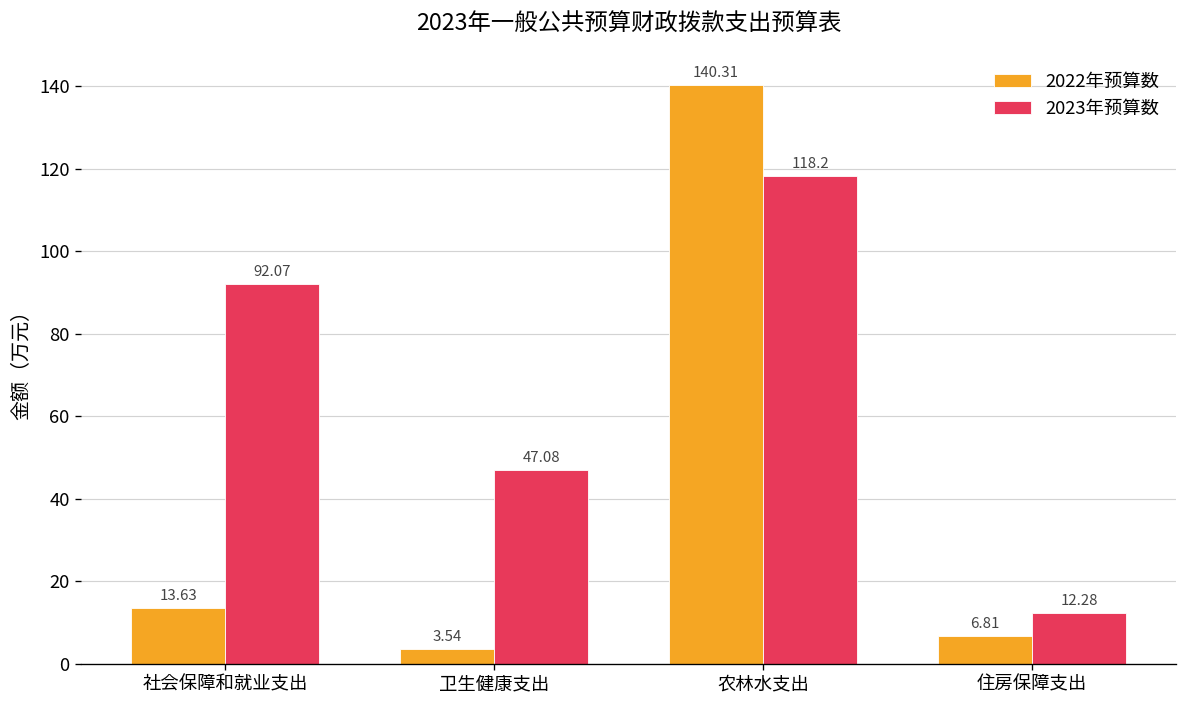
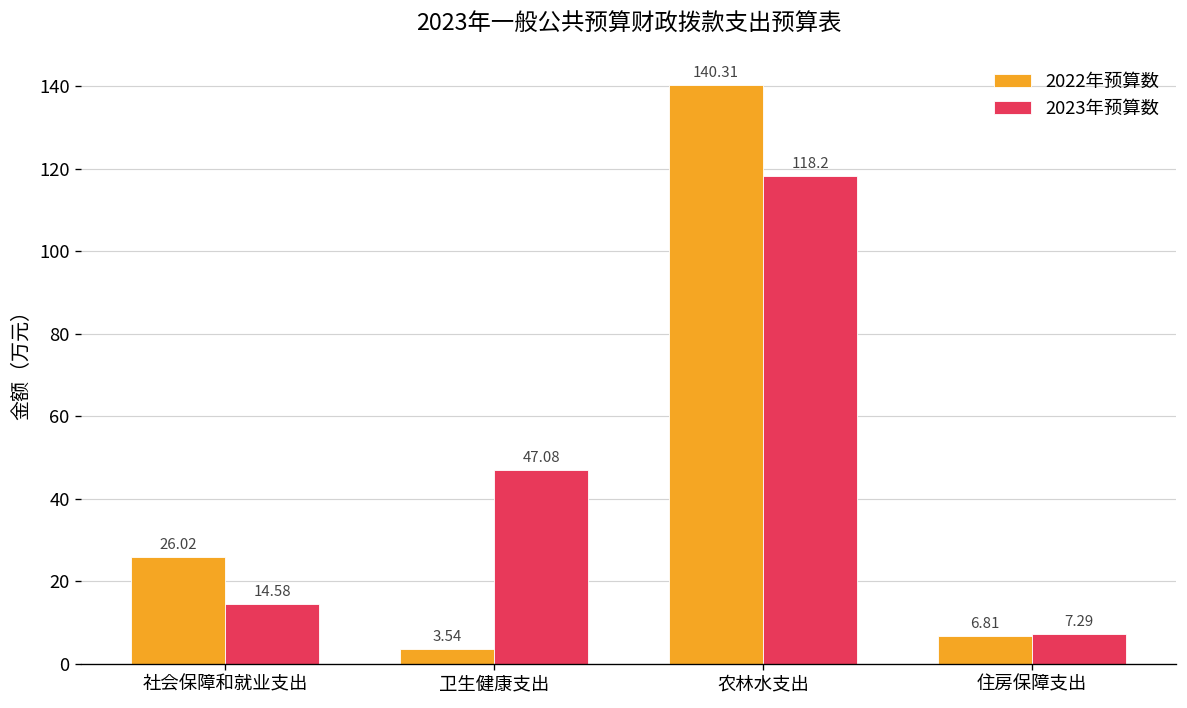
2022年预算数, 社会保障和就业支出: 13.63 -> 26.02
2023年预算数, 社会保障和就业支出: 92.07 -> 14.58
2023年预算数, 住房保障支出: 12.28 -> 7.29
